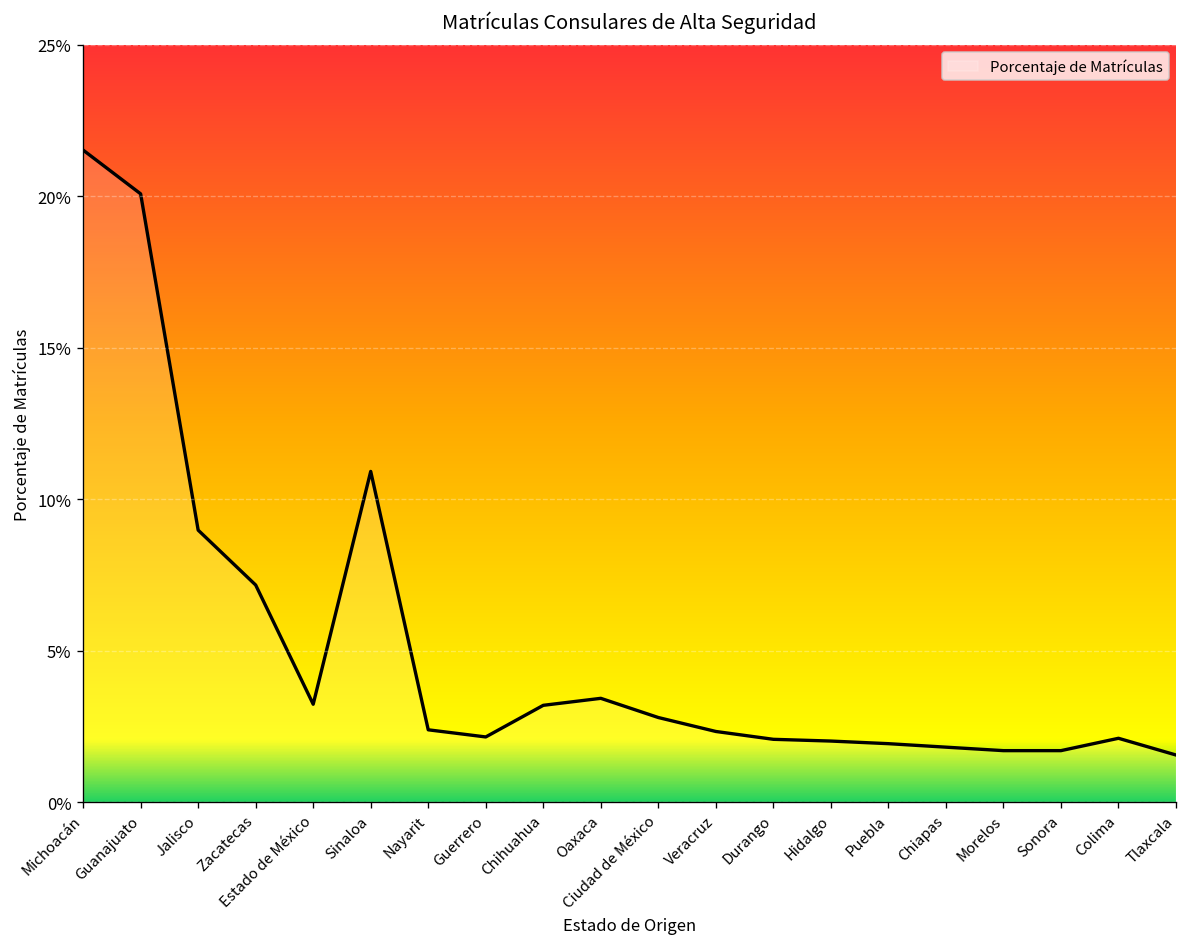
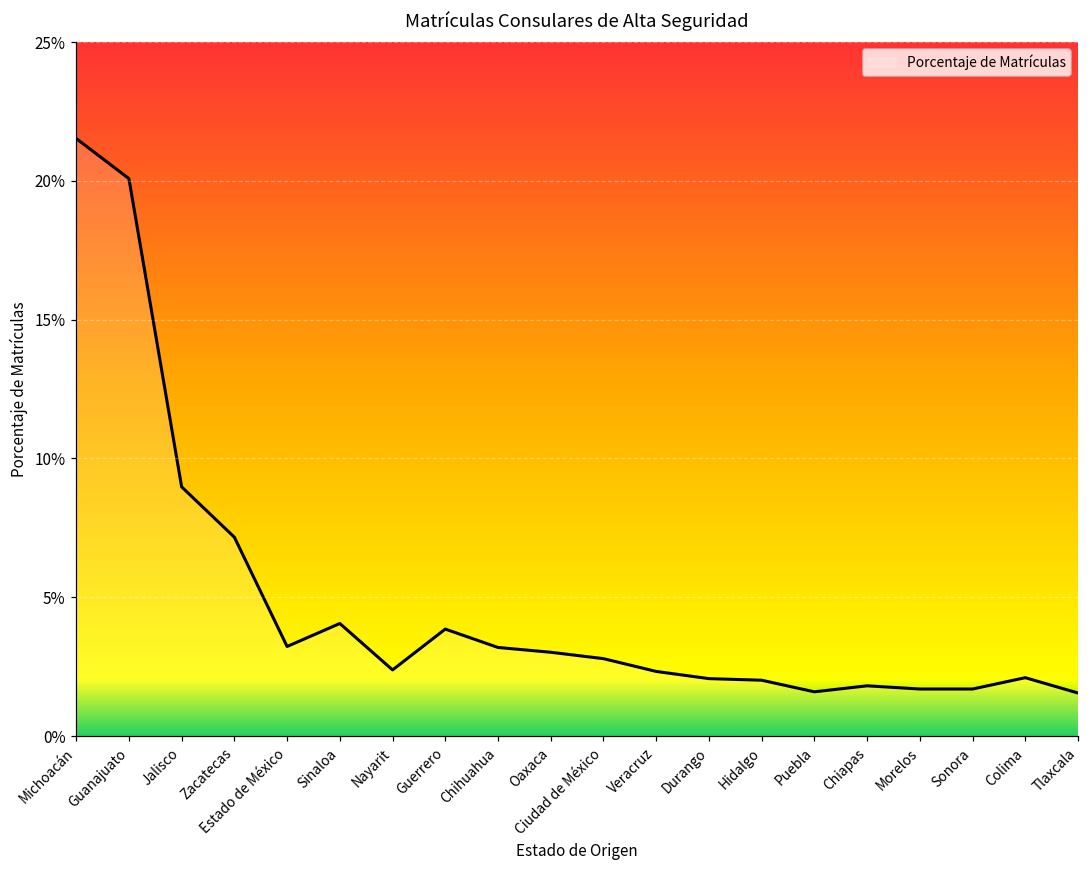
Sinaloa: 10.9% -> 4.1%
Guerrero: 2.2% -> 3.9%
Oaxaca: 3.4% -> 3.0%
Puebla: 1.9% -> 1.6%
